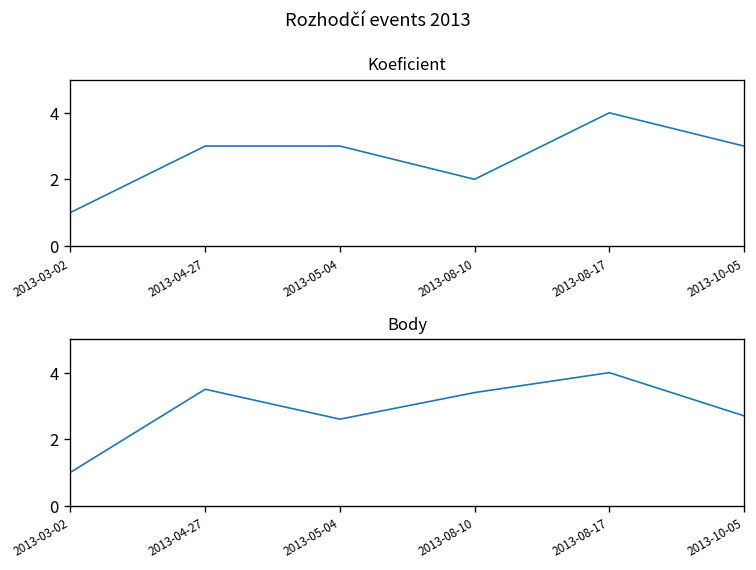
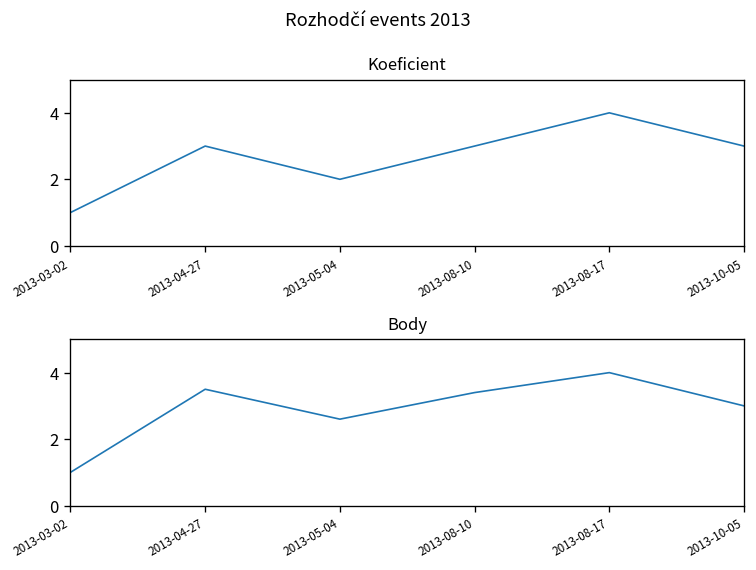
Koeficient, 2013-05-04: 3 -> 2
Koeficient, 2013-08-10: 2 -> 3
Body, 2013-10-05: 2.7 -> 3.0
